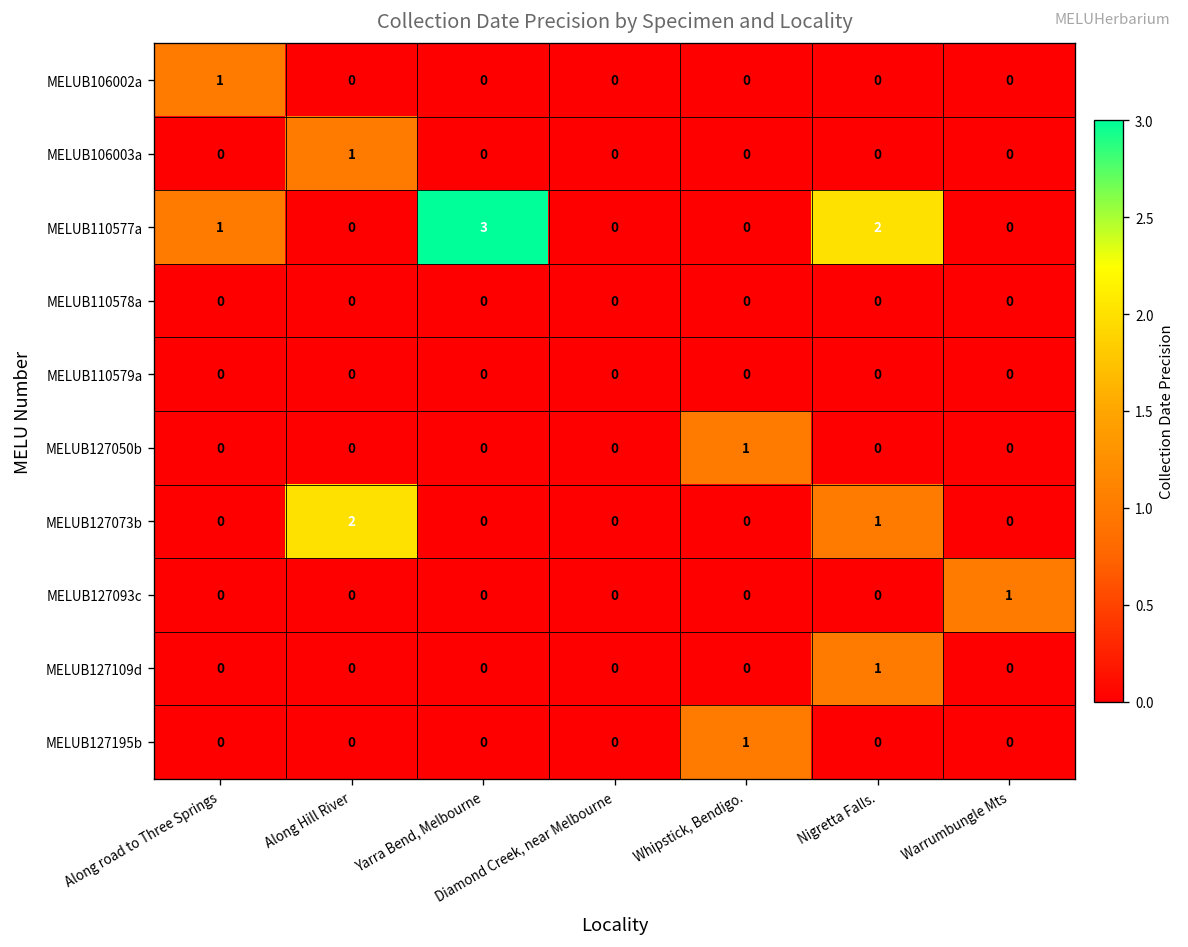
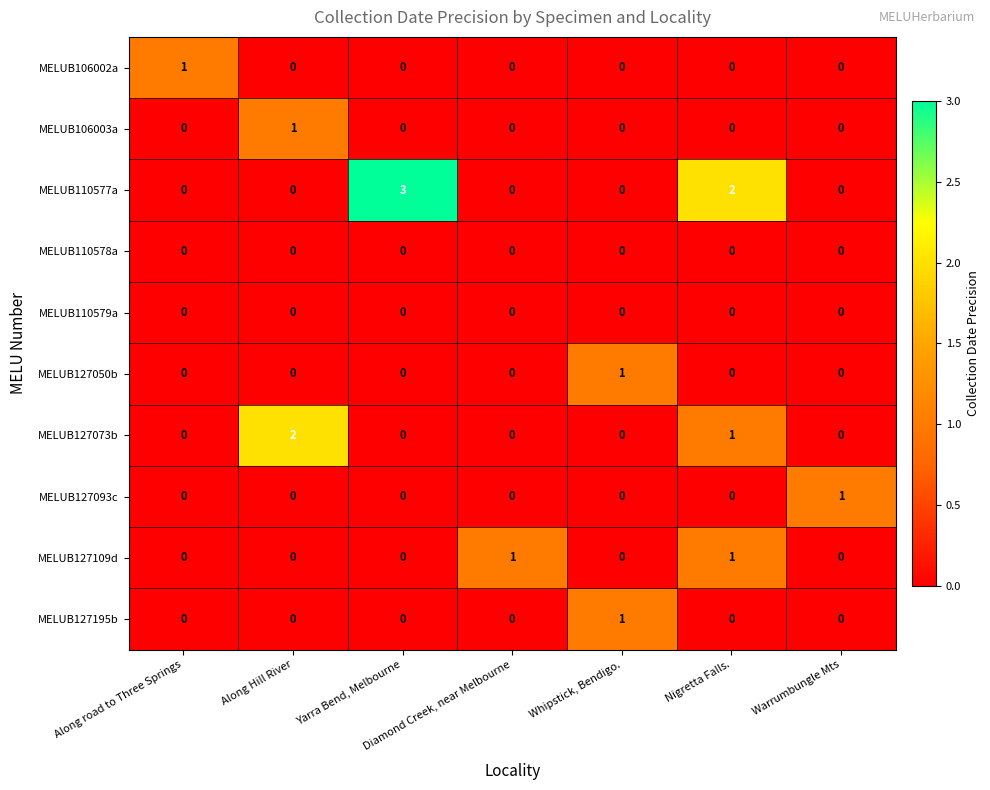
MELUB110577a, Along road to Three Springs: 1 -> 0
MELUB127109d, Diamond Creek, near Melbourne: 0 -> 1
